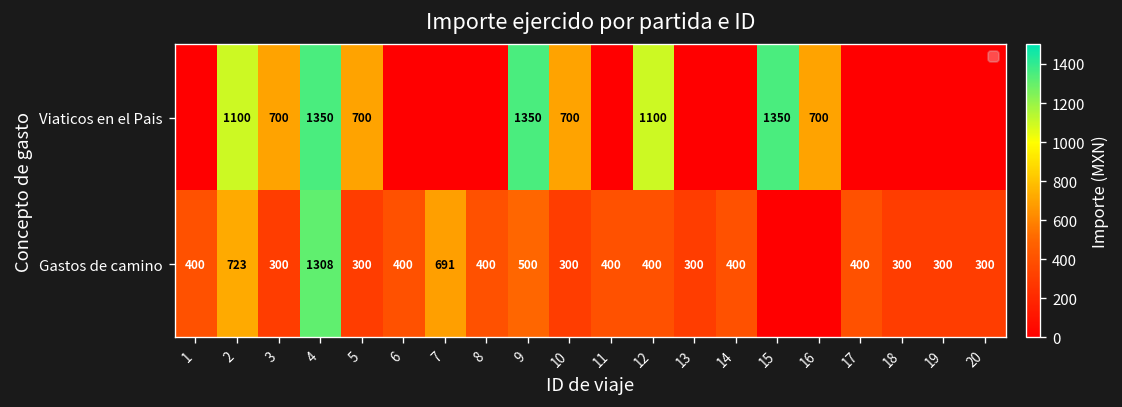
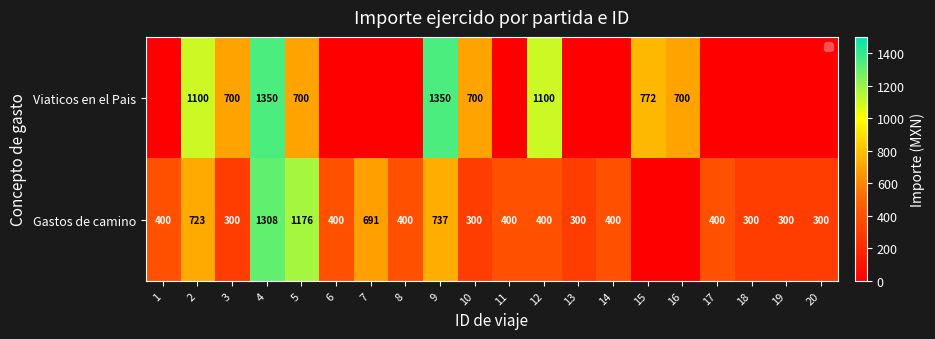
Viaticos en el Pais, 15: 1350 -> 772
Gastos de camino, 5: 300 -> 1176
Gastos de camino, 9: 500 -> 737
